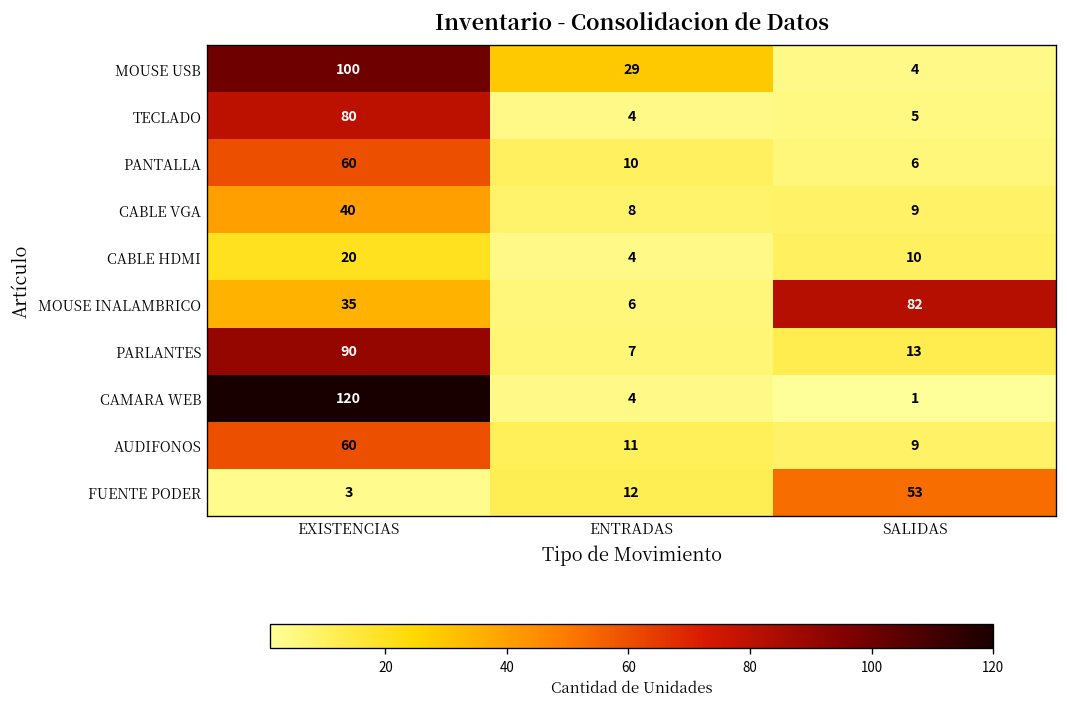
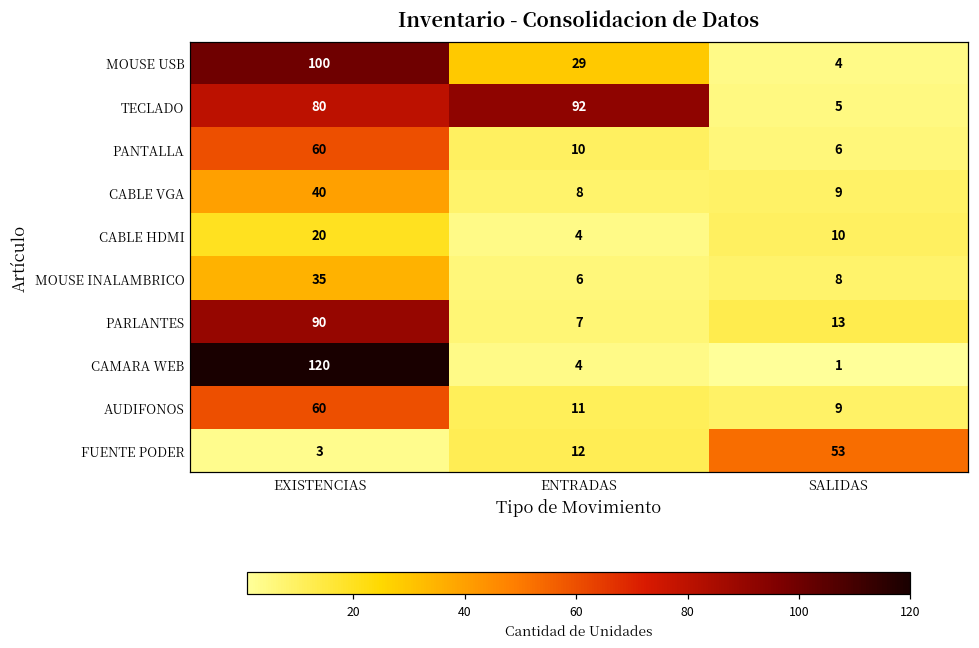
TECLADO, ENTRADAS: 4 -> 92
MOUSE INALAMBRICO, SALIDAS: 82 -> 8
